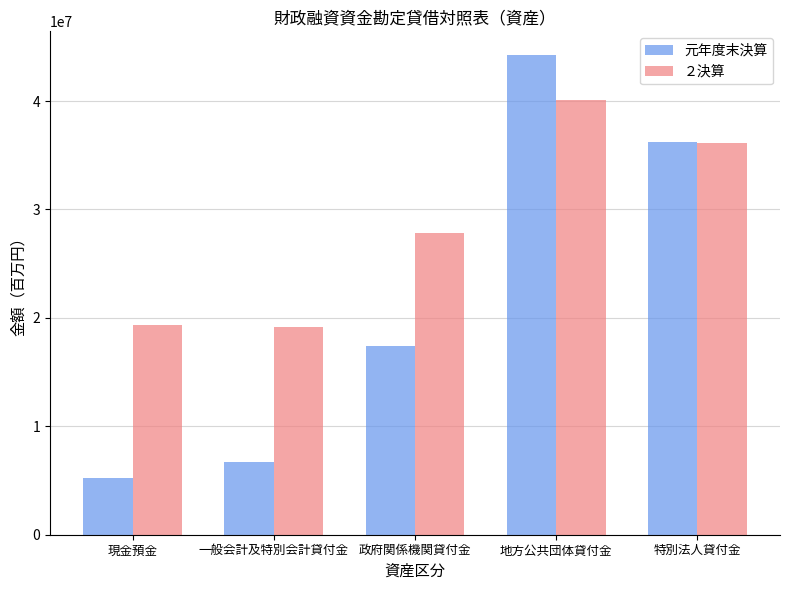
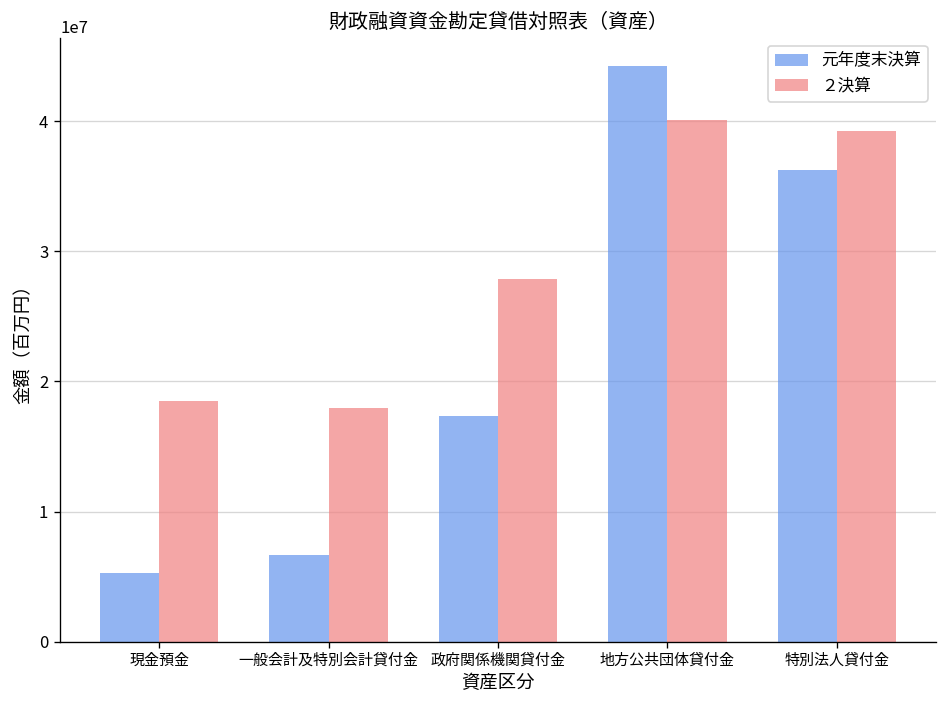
２決算, 現金預金: 19300000 -> 18500000
２決算, 一般会計及特別会計貸付金: 19100000 -> 18000000
２決算, 特別法人貸付金: 36200000 -> 39200000
